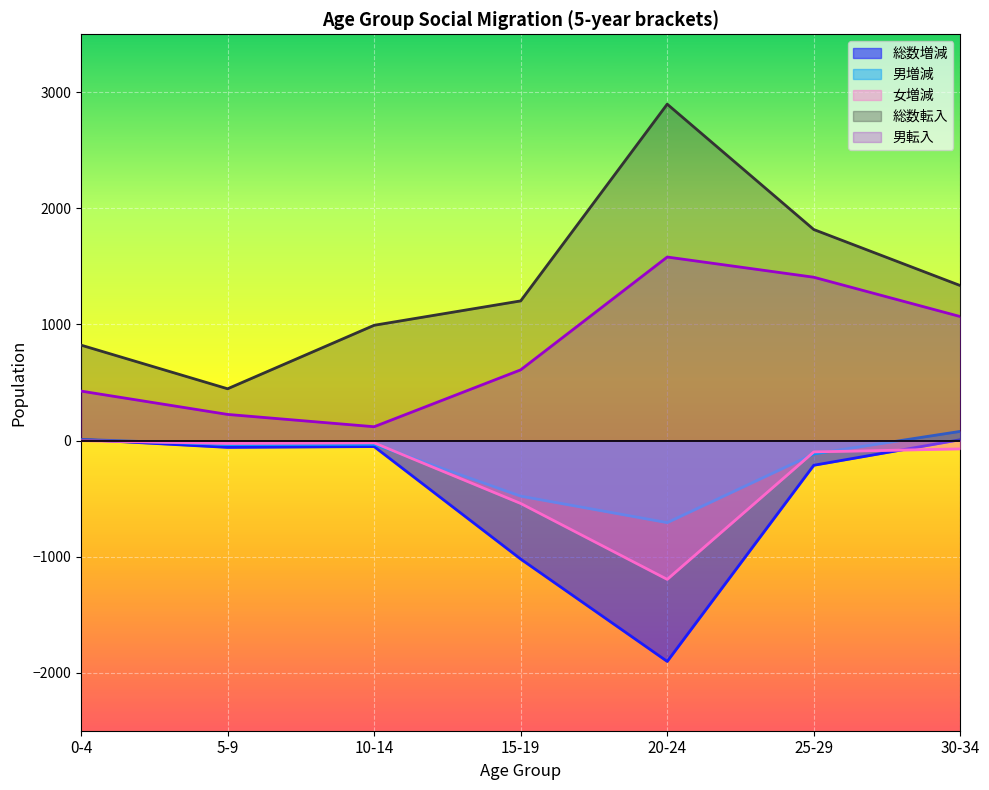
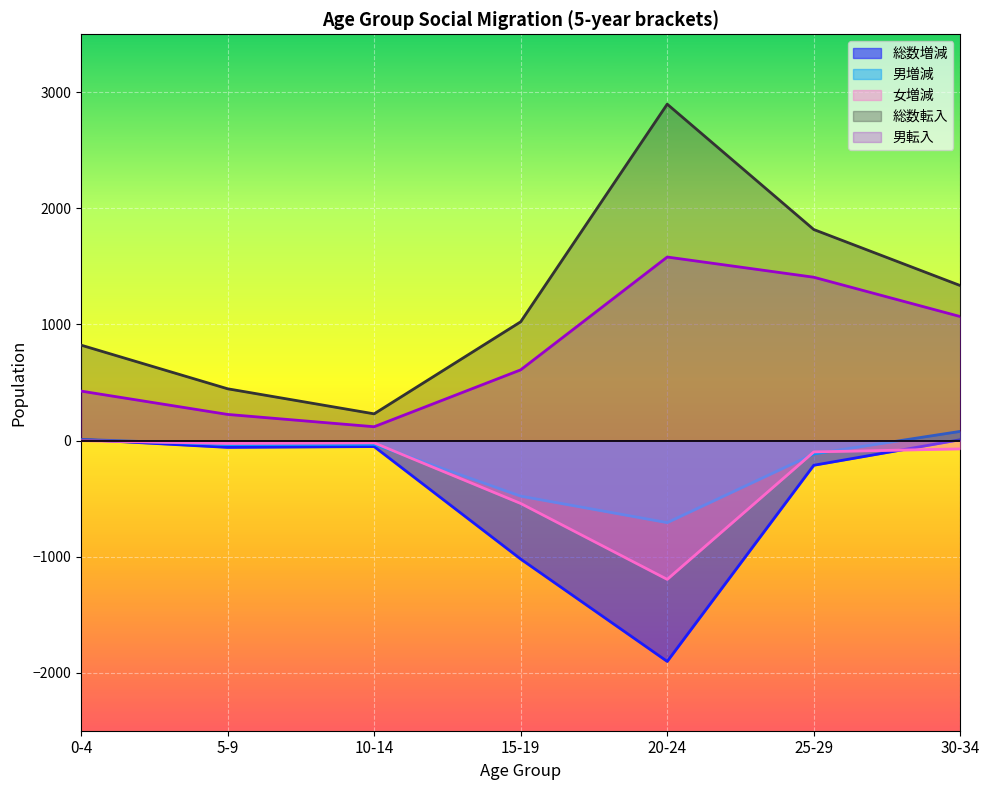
総数転入, 10-14: 990 -> 230
総数転入, 15-19: 1200 -> 1020
